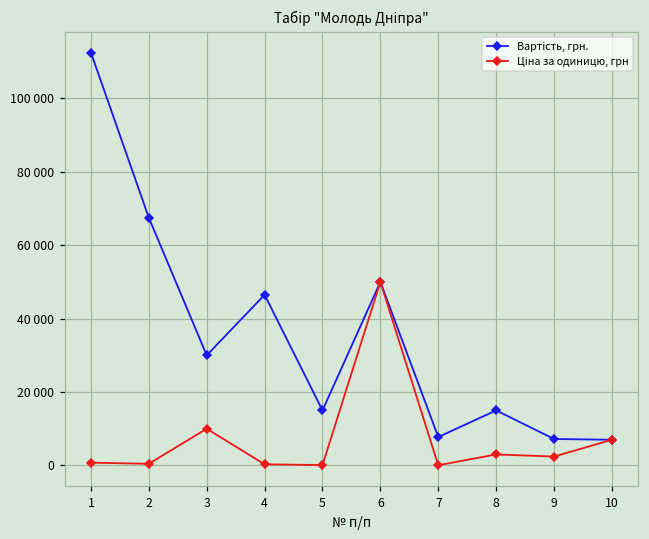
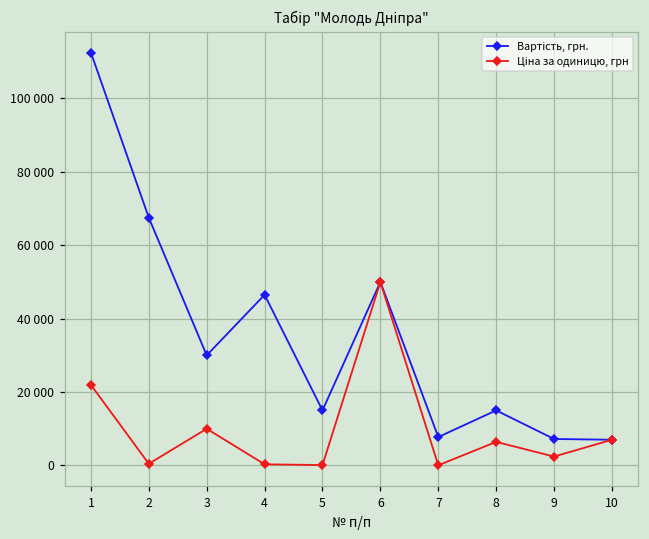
Ціна за одиницю, грн, 1: 1000 -> 22000
Ціна за одиницю, грн, 8: 3000 -> 6000
